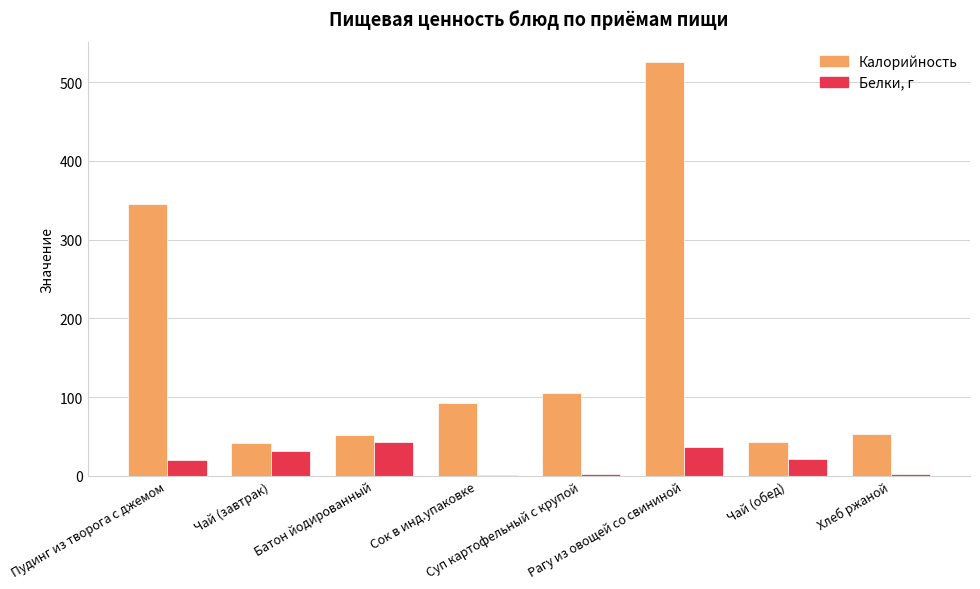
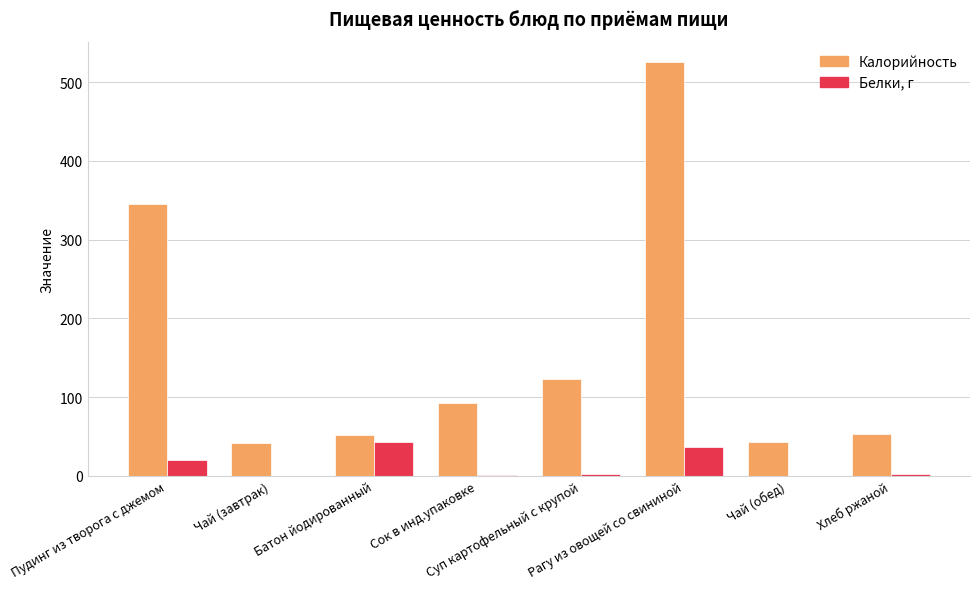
Белки, г, Чай (завтрак): 30 -> 0
Калорийность, Суп картофельный с крупой: 100 -> 120
Белки, г, Чай (обед): 20 -> 0
